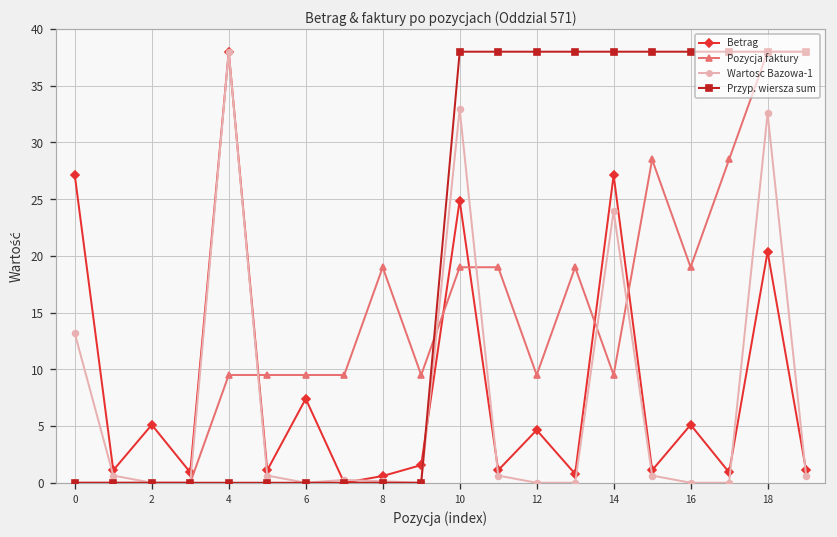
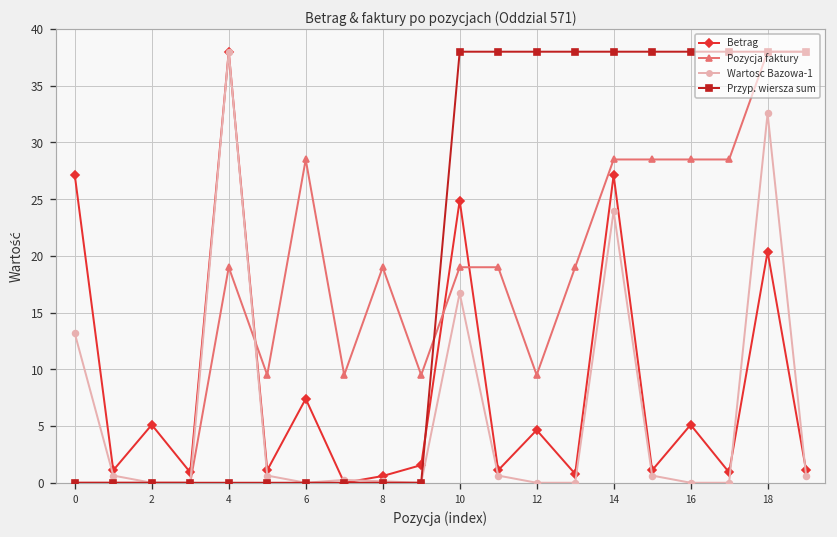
Pozycja faktury, 4: 10 -> 19
Pozycja faktury, 6: 10 -> 29
Wartosc Bazowa-1, 10: 33 -> 17
Pozycja faktury, 14: 10 -> 29
Pozycja faktury, 16: 19 -> 29
